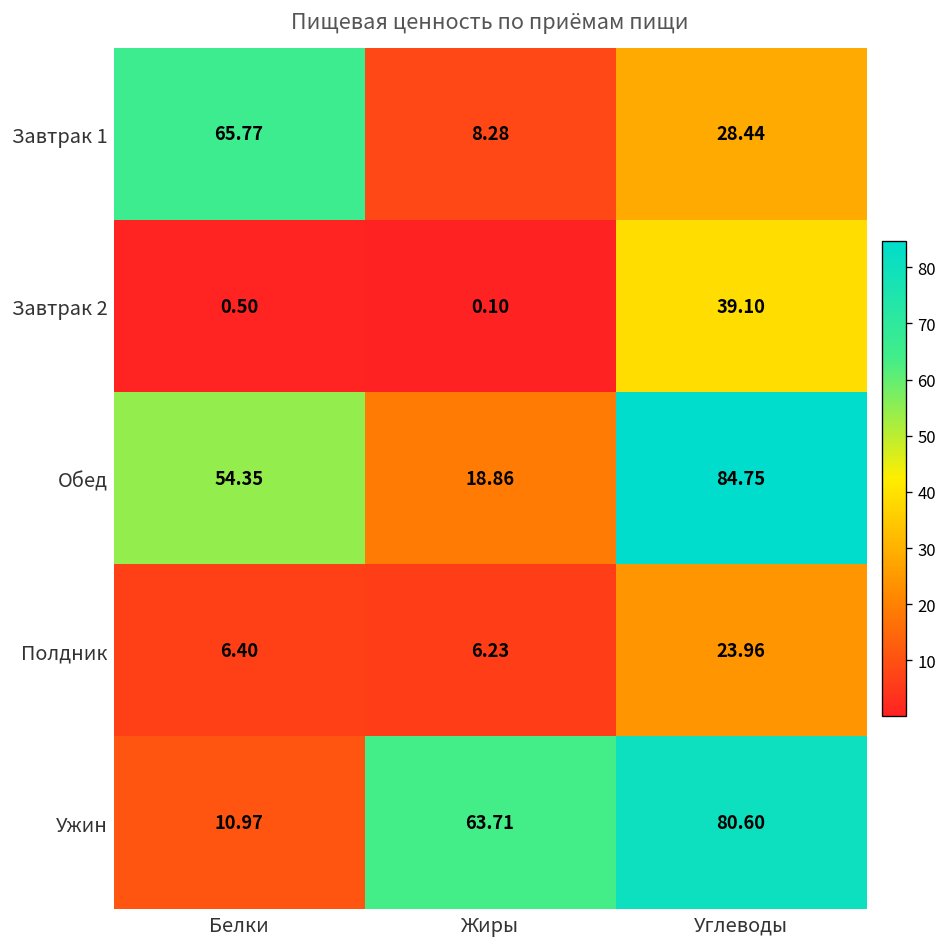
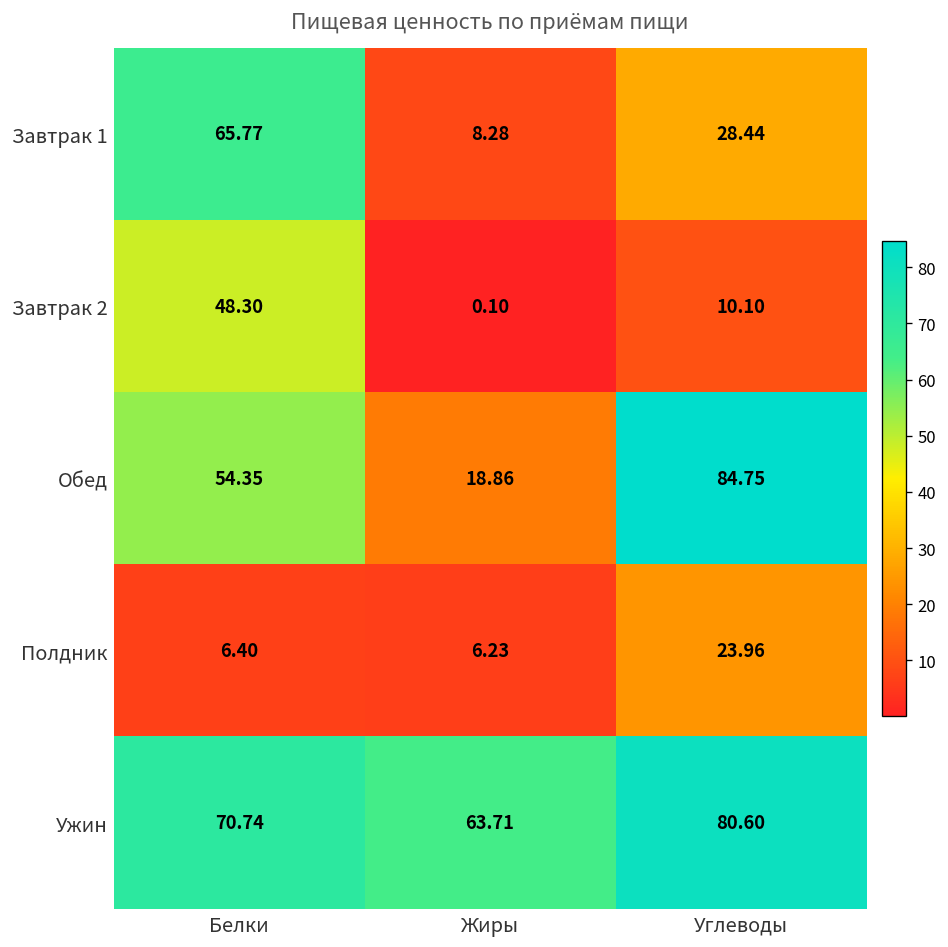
Завтрак 2, Белки: 0.50 -> 48.30
Завтрак 2, Углеводы: 39.10 -> 10.10
Ужин, Белки: 10.97 -> 70.74
